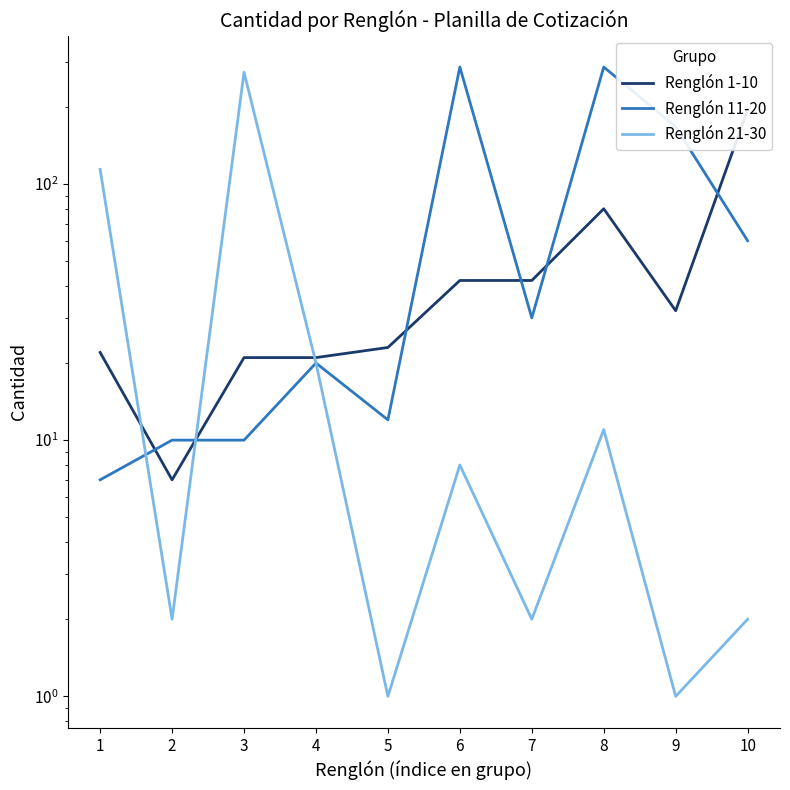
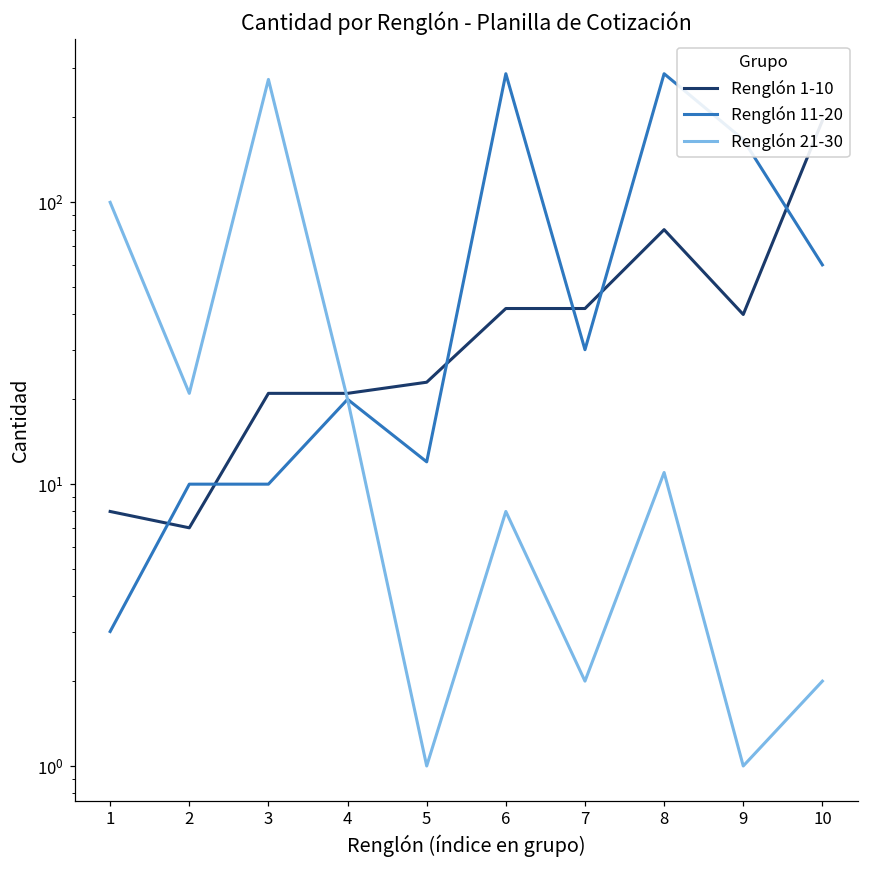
Renglón 1-10, 1: 22 -> 8
Renglón 11-20, 1: 7 -> 3
Renglón 21-30, 1: 110 -> 100
Renglón 21-30, 2: 2 -> 21
Renglón 1-10, 9: 32 -> 40
